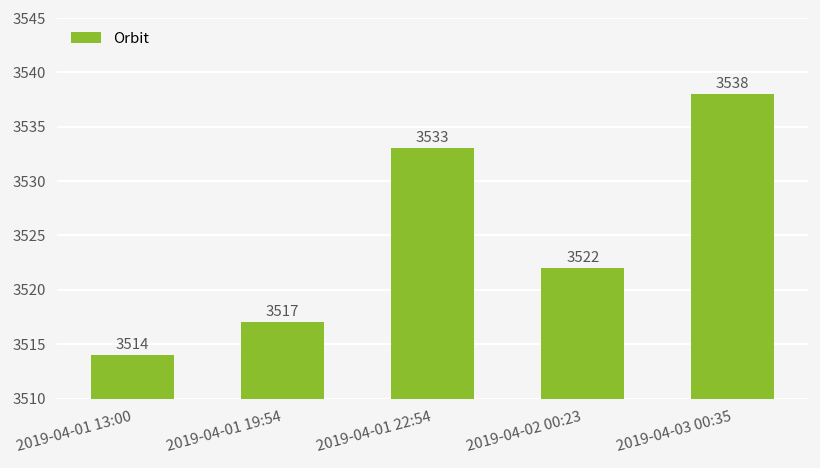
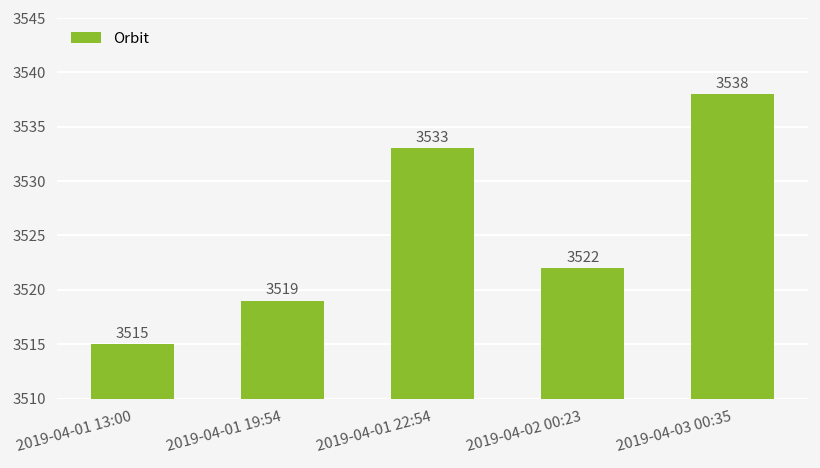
2019-04-01 13:00: 3514 -> 3515
2019-04-01 19:54: 3517 -> 3519
